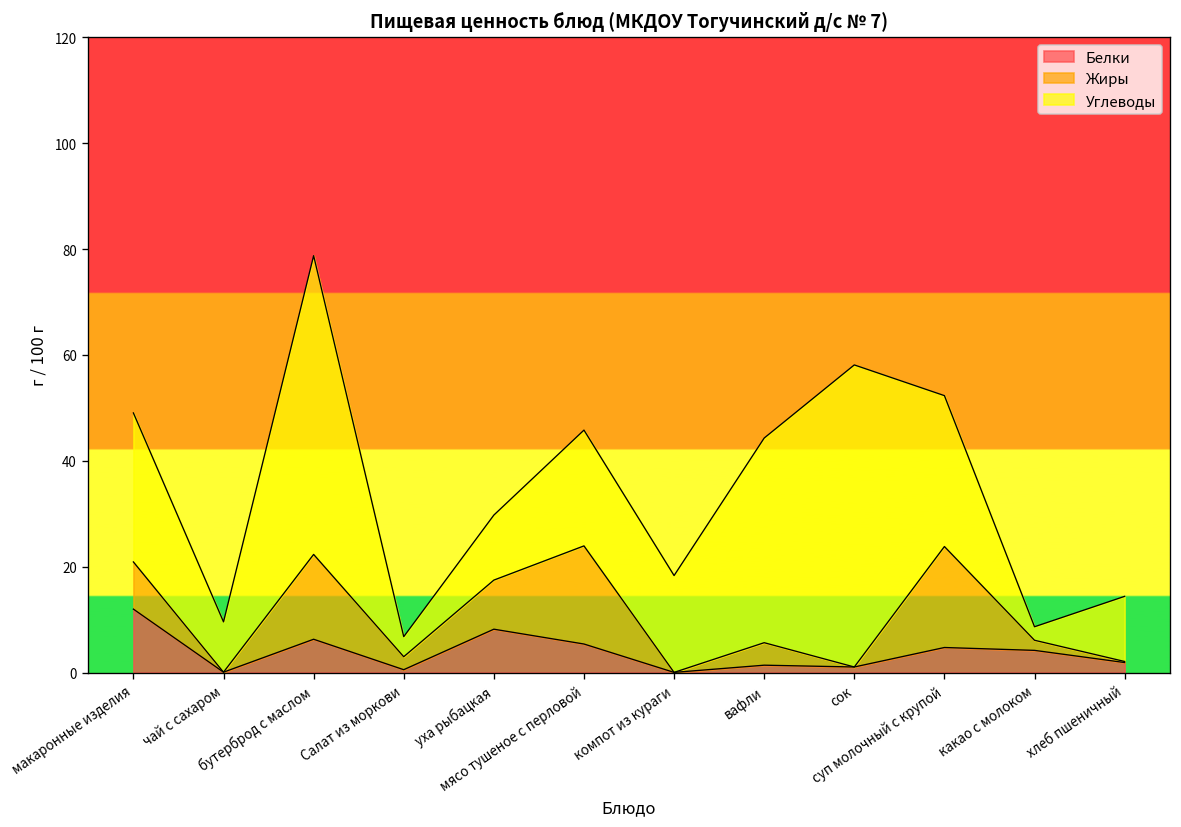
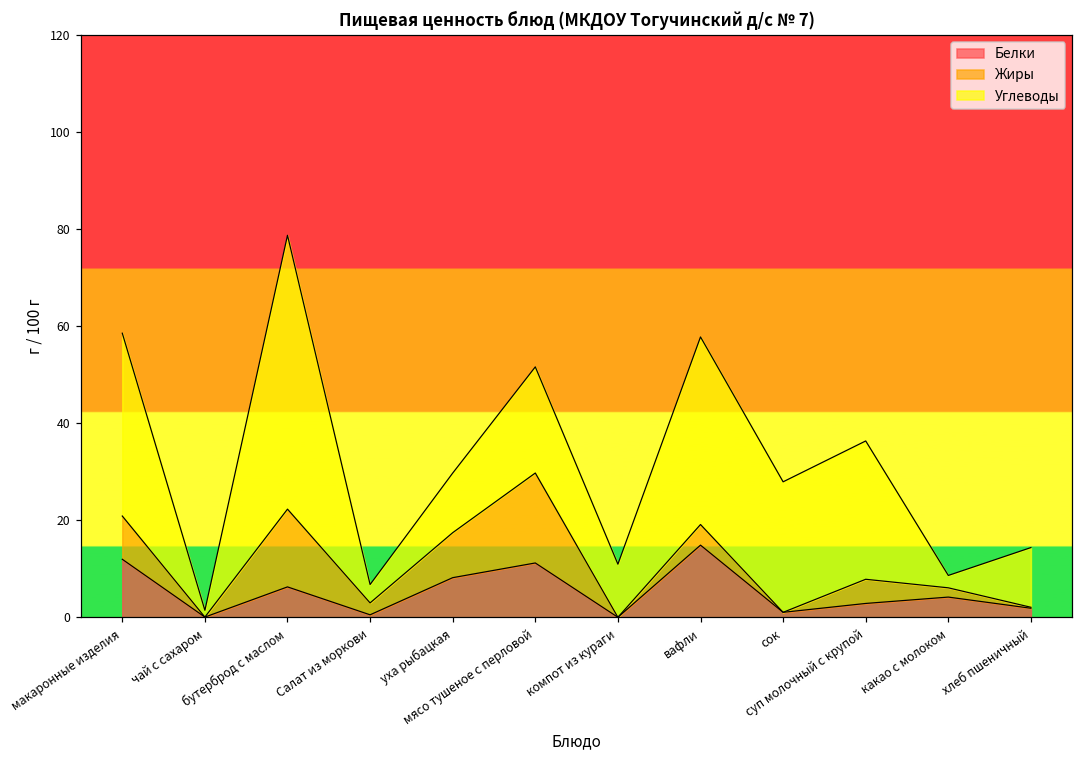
Углеводы, макаронные изделия: 28 -> 38
Углеводы, чай с сахаром: 10 -> 1
Белки, мясо тушеное с перловой: 5 -> 11
Углеводы, компот из кураги: 18 -> 11
Белки, вафли: 1 -> 15
Углеводы, сок: 57 -> 27
Белки, суп молочный с крупой: 5 -> 3
Жиры, суп молочный с крупой: 19 -> 5
